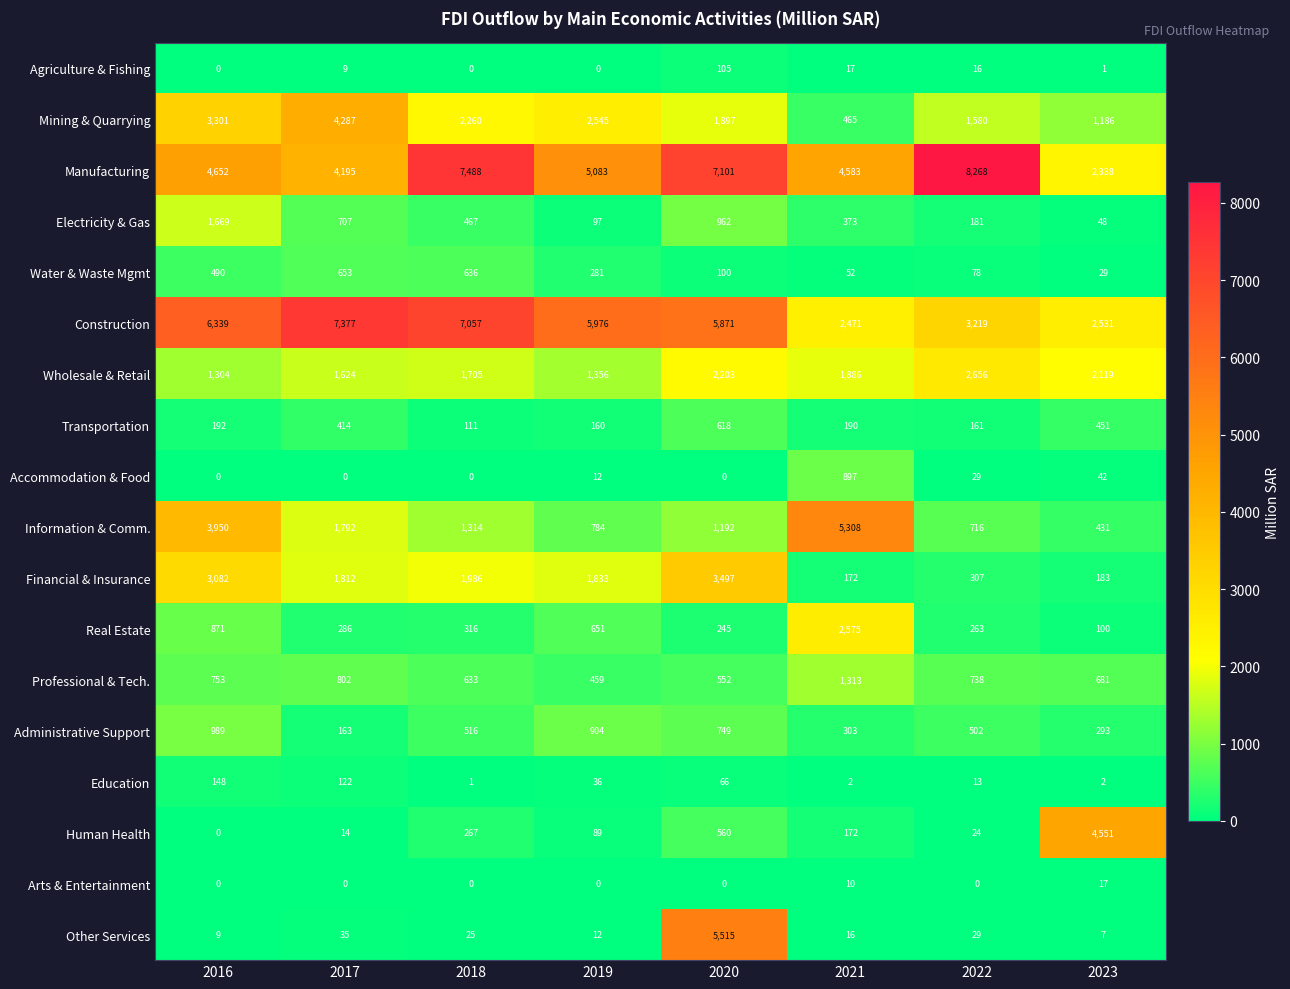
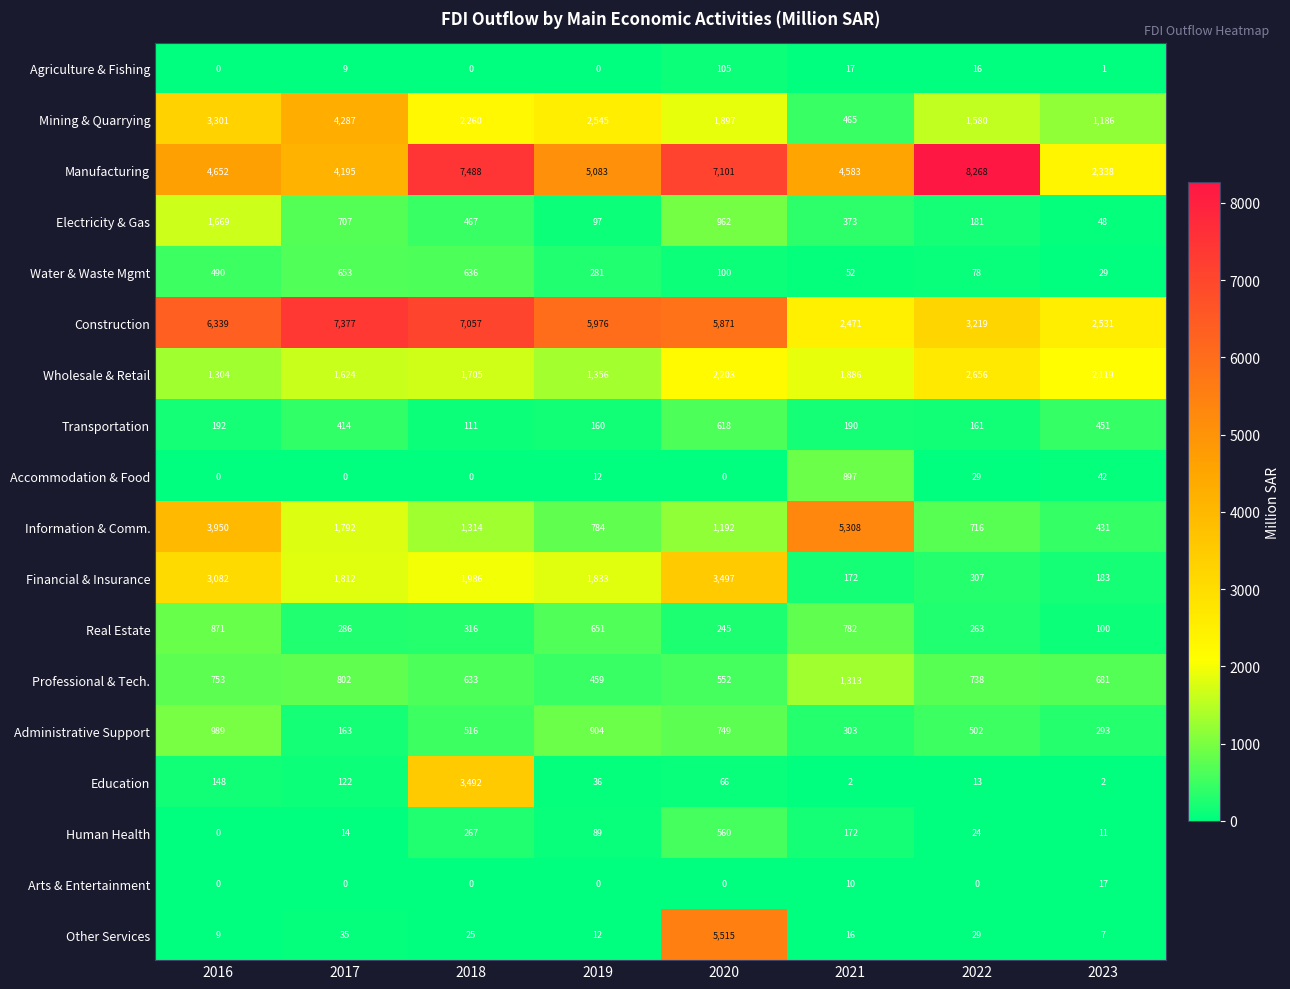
Real Estate, 2021: 2,575 -> 782
Education, 2018: 1 -> 3,492
Human Health, 2023: 4,551 -> 11
